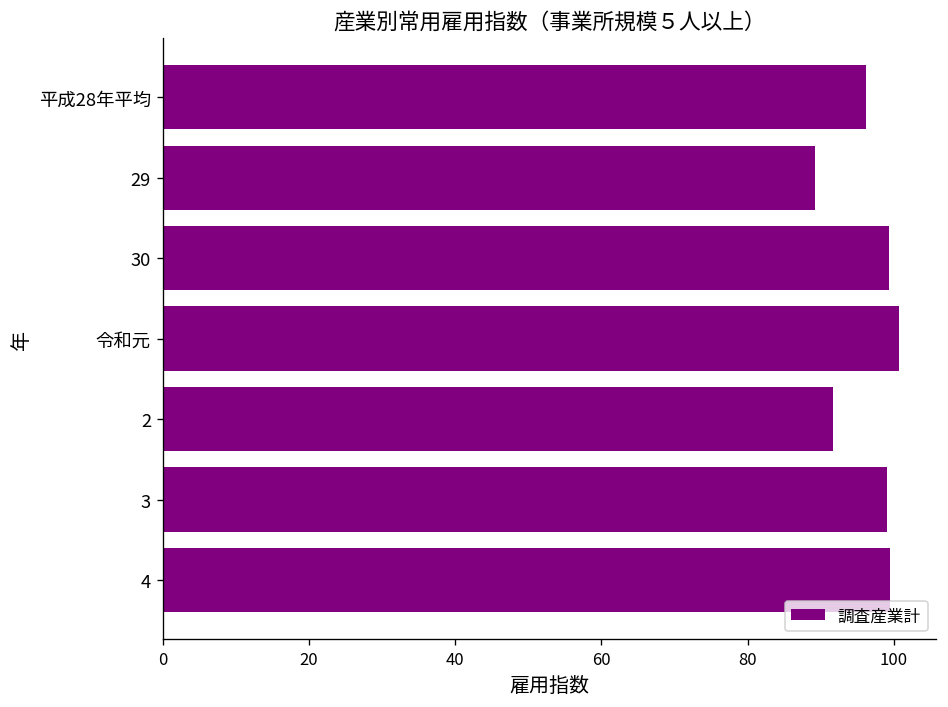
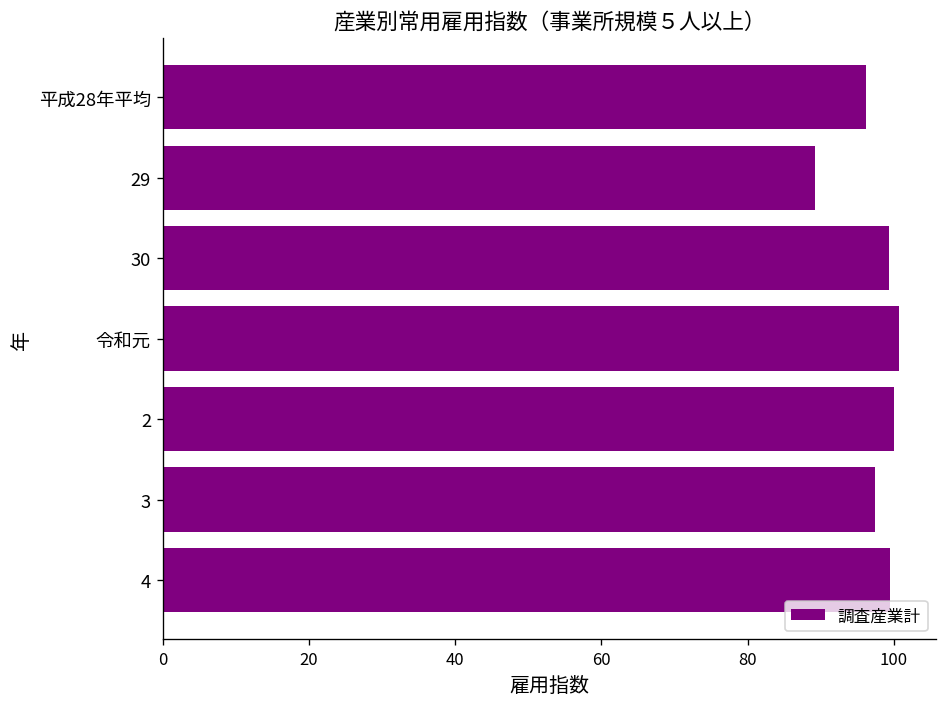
2: 92 -> 100
3: 99 -> 97
